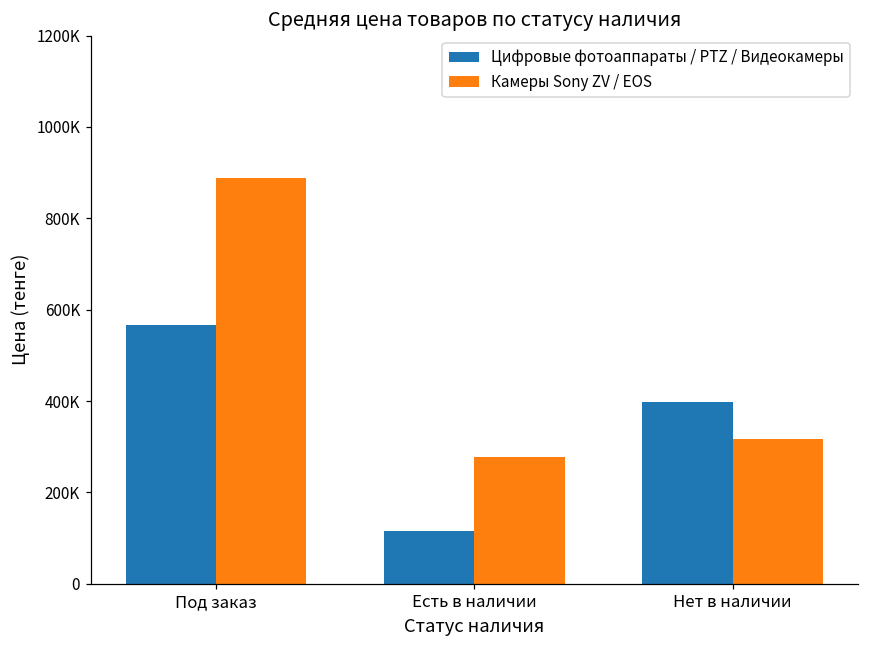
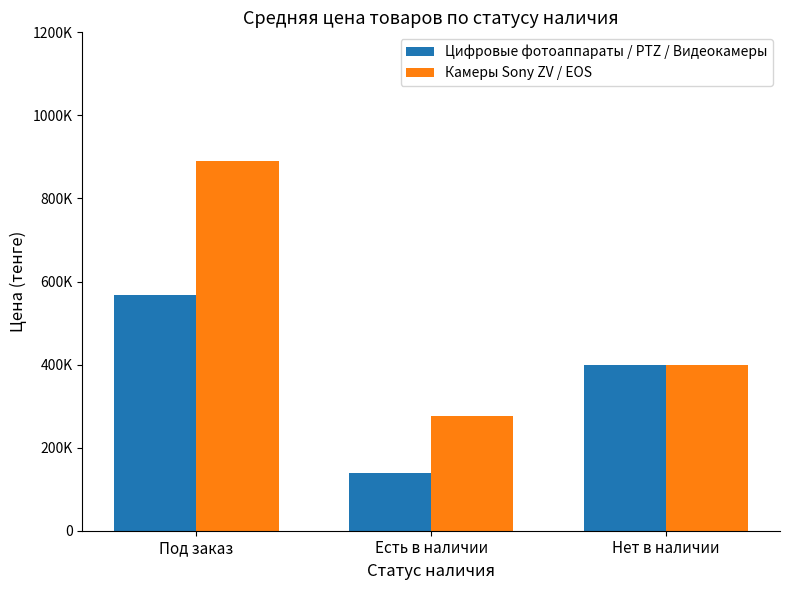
Цифровые фотоаппараты / PTZ / Видеокамеры, Есть в наличии: 120000 -> 140000
Камеры Sony ZV / EOS, Нет в наличии: 320000 -> 400000
